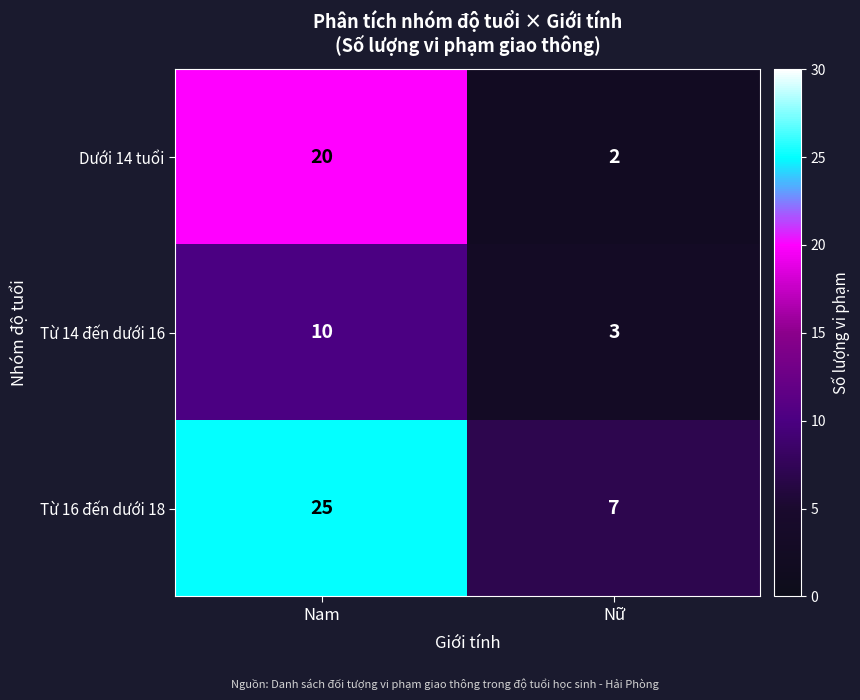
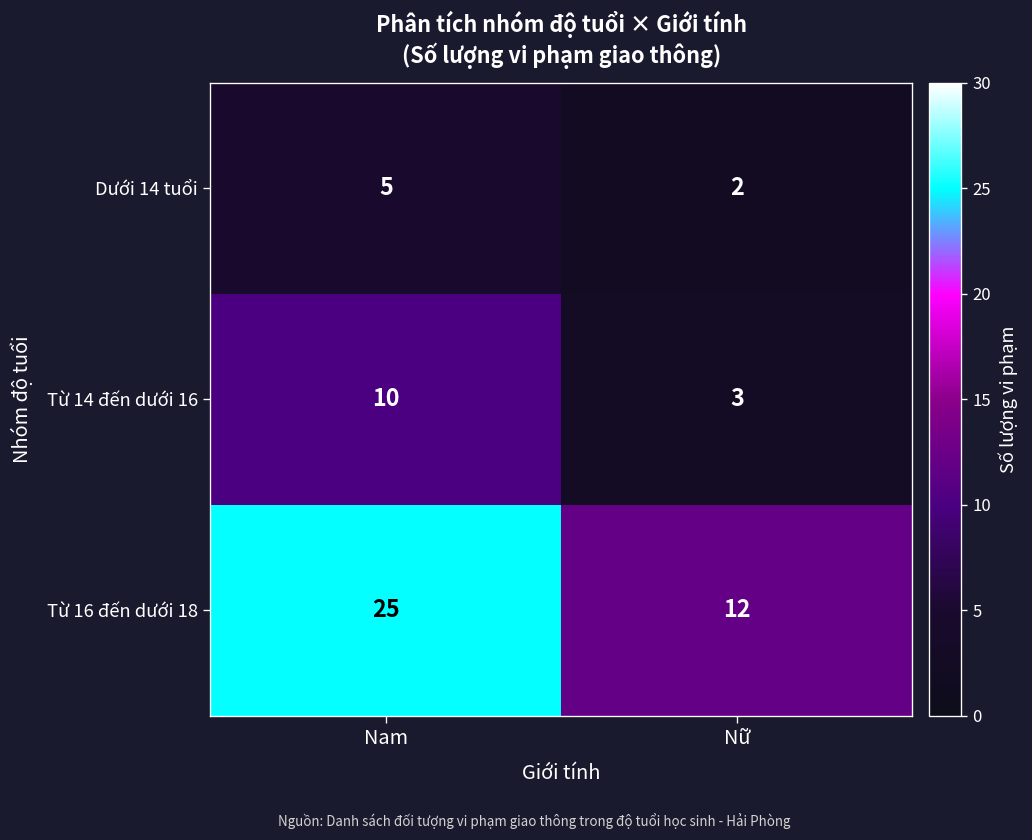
Dưới 14 tuổi, Nam: 20 -> 5
Từ 16 đến dưới 18, Nữ: 7 -> 12
